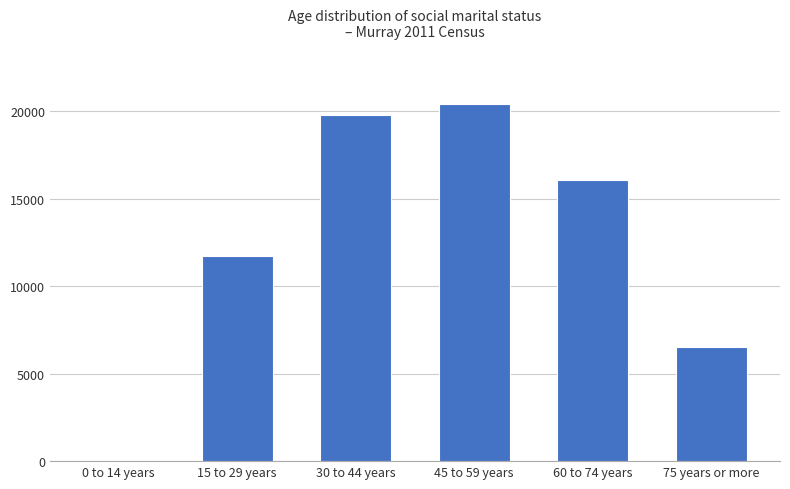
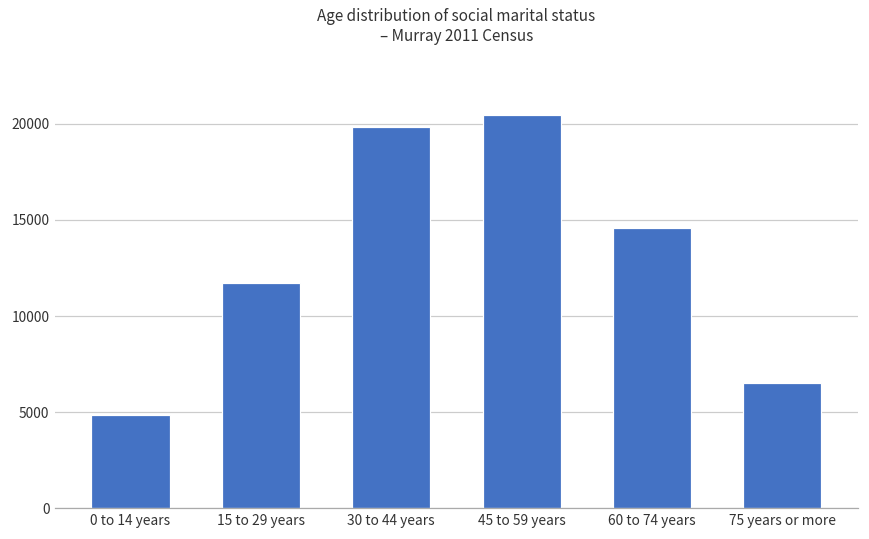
0 to 14 years: 0 -> 4800
60 to 74 years: 16100 -> 14600
